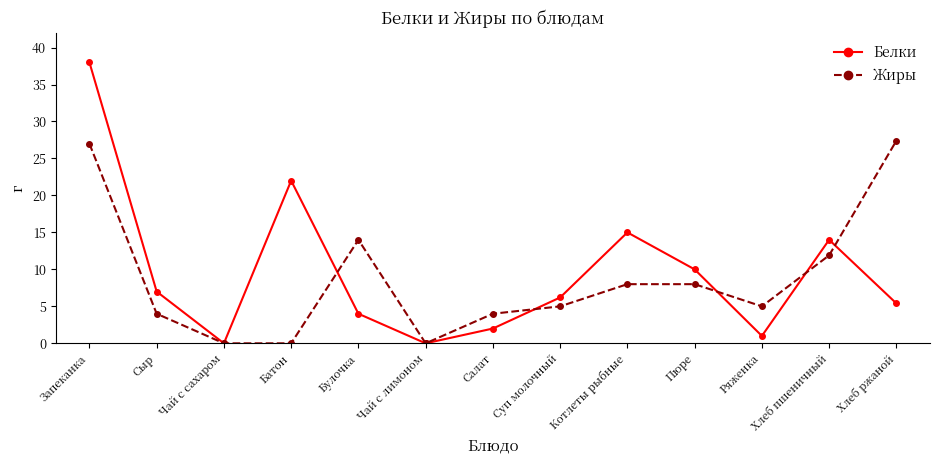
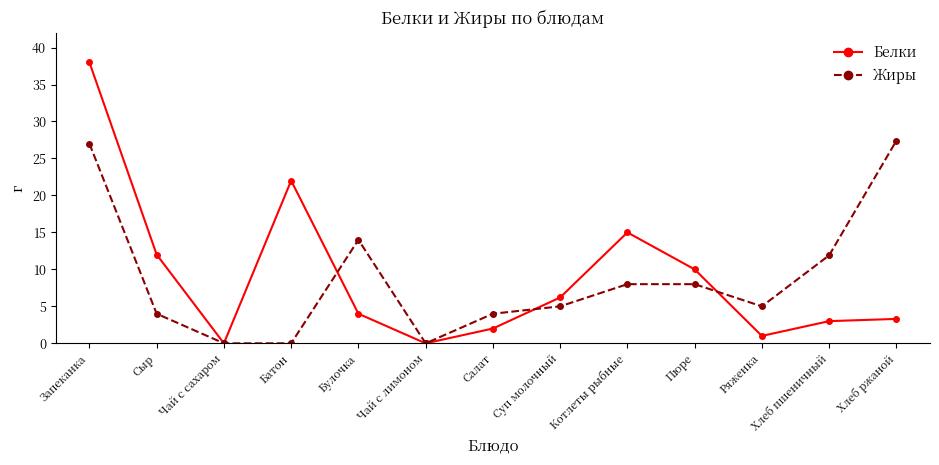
Белки, Сыр: 7 -> 12
Белки, Хлеб пшеничный: 14 -> 3
Белки, Хлеб ржаной: 5 -> 3
